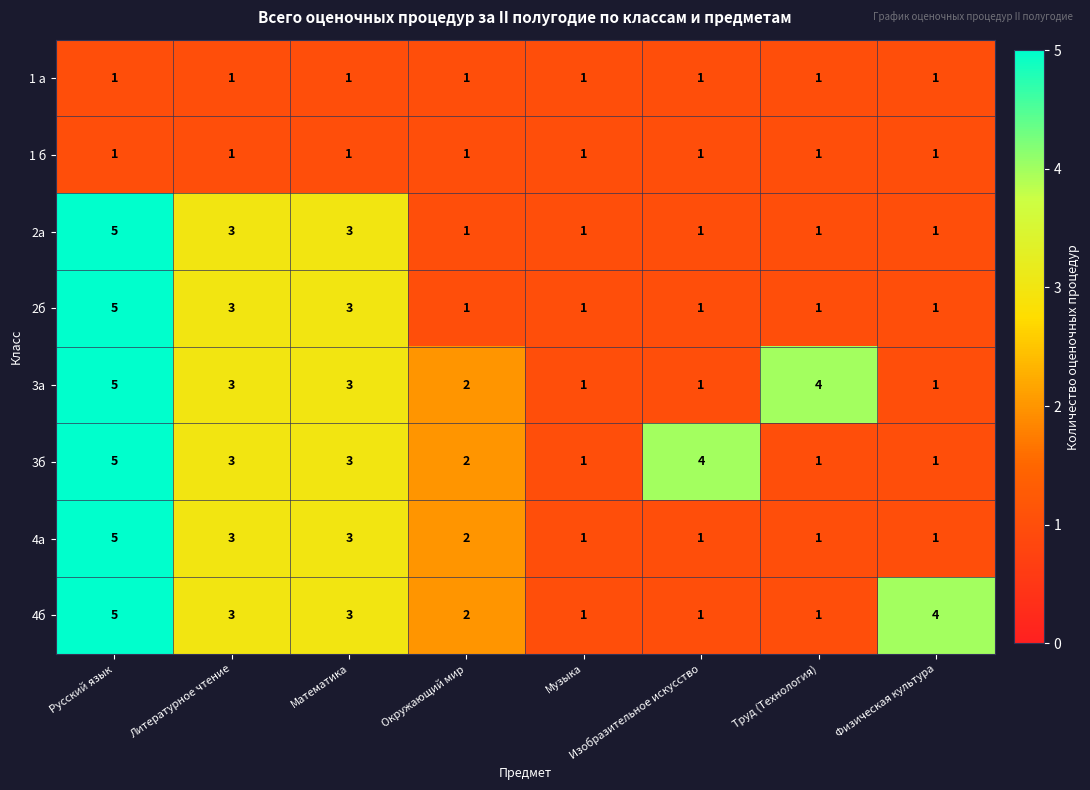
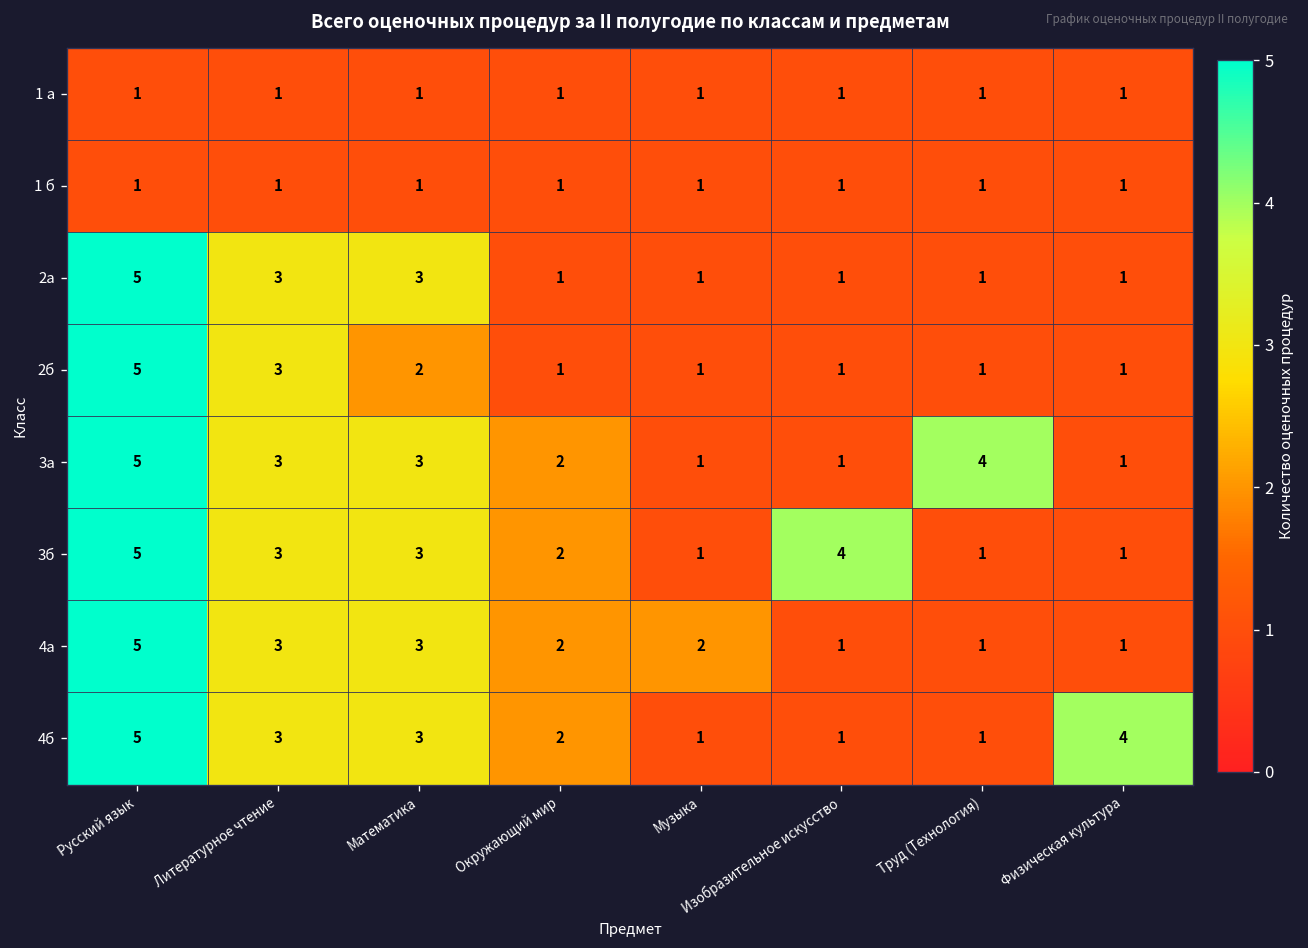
2б, Математика: 3 -> 2
4а, Музыка: 1 -> 2
